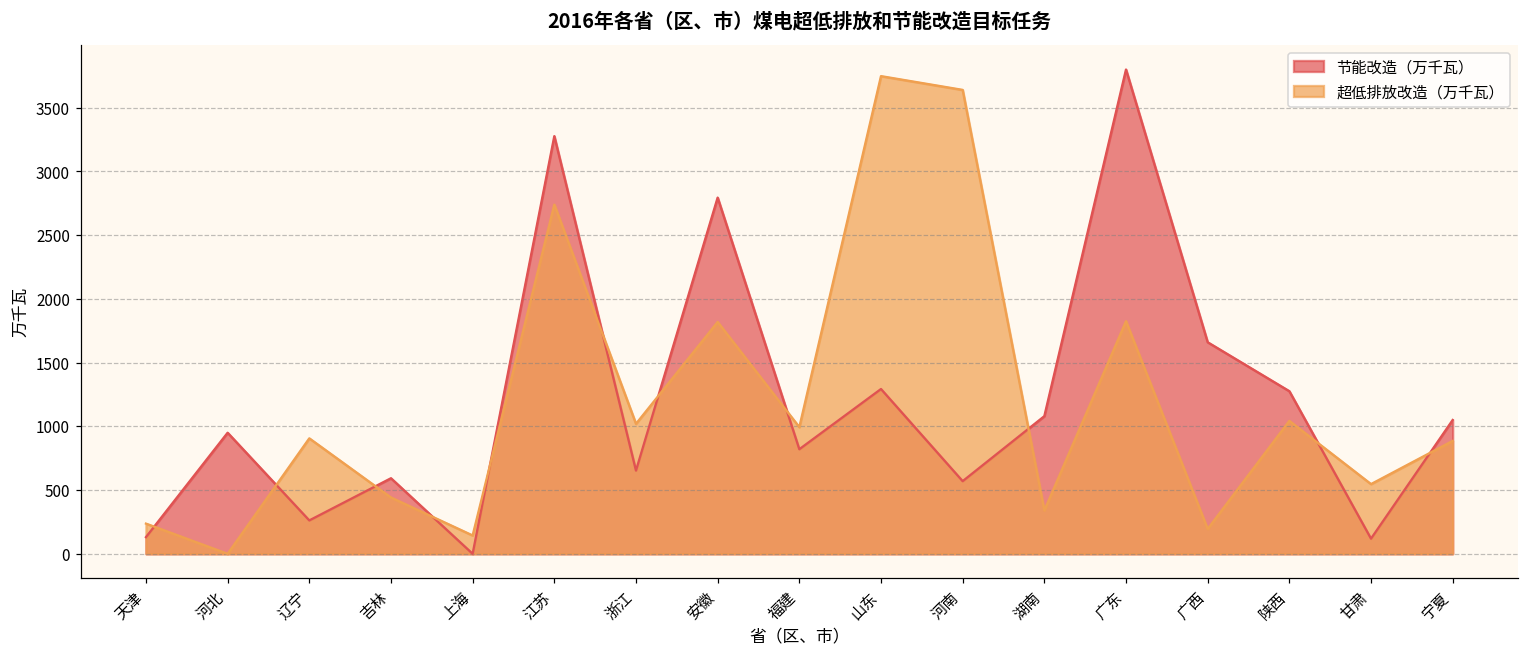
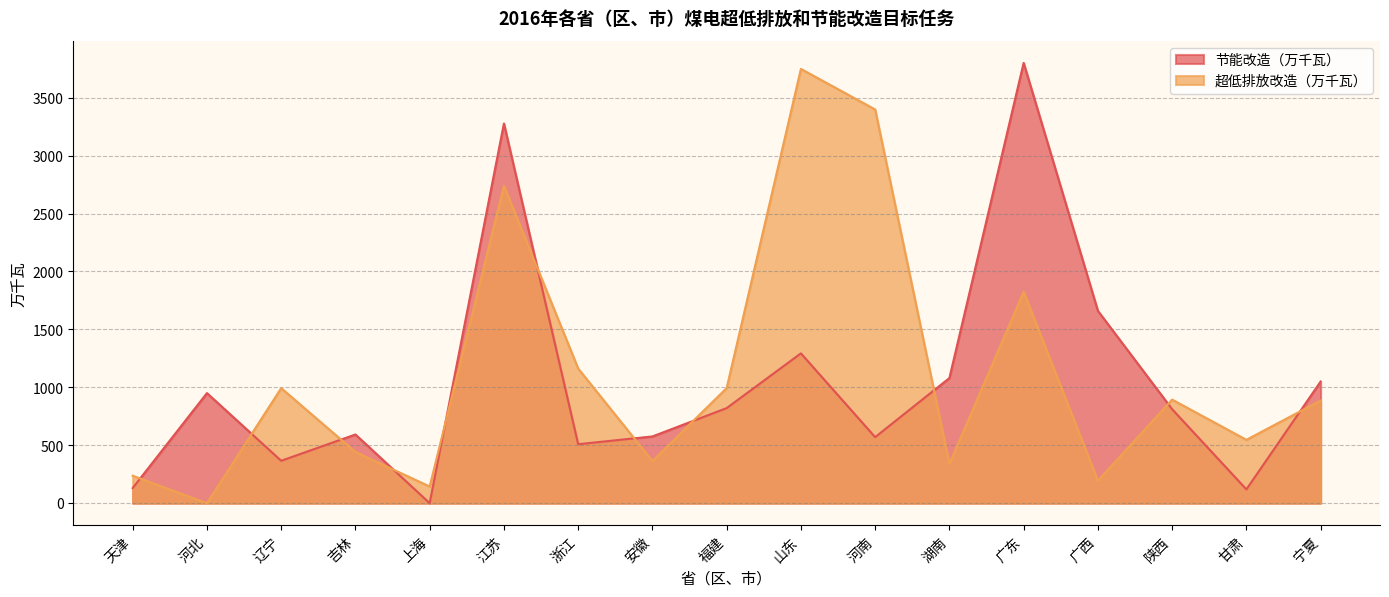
节能改造（万千瓦）, 辽宁: 260 -> 370
超低排放改造（万千瓦）, 辽宁: 910 -> 990
节能改造（万千瓦）, 浙江: 650 -> 510
超低排放改造（万千瓦）, 浙江: 1020 -> 1160
节能改造（万千瓦）, 安徽: 2800 -> 580
超低排放改造（万千瓦）, 安徽: 1820 -> 360
超低排放改造（万千瓦）, 河南: 3640 -> 3400
节能改造（万千瓦）, 陕西: 1280 -> 810
超低排放改造（万千瓦）, 陕西: 1040 -> 890
